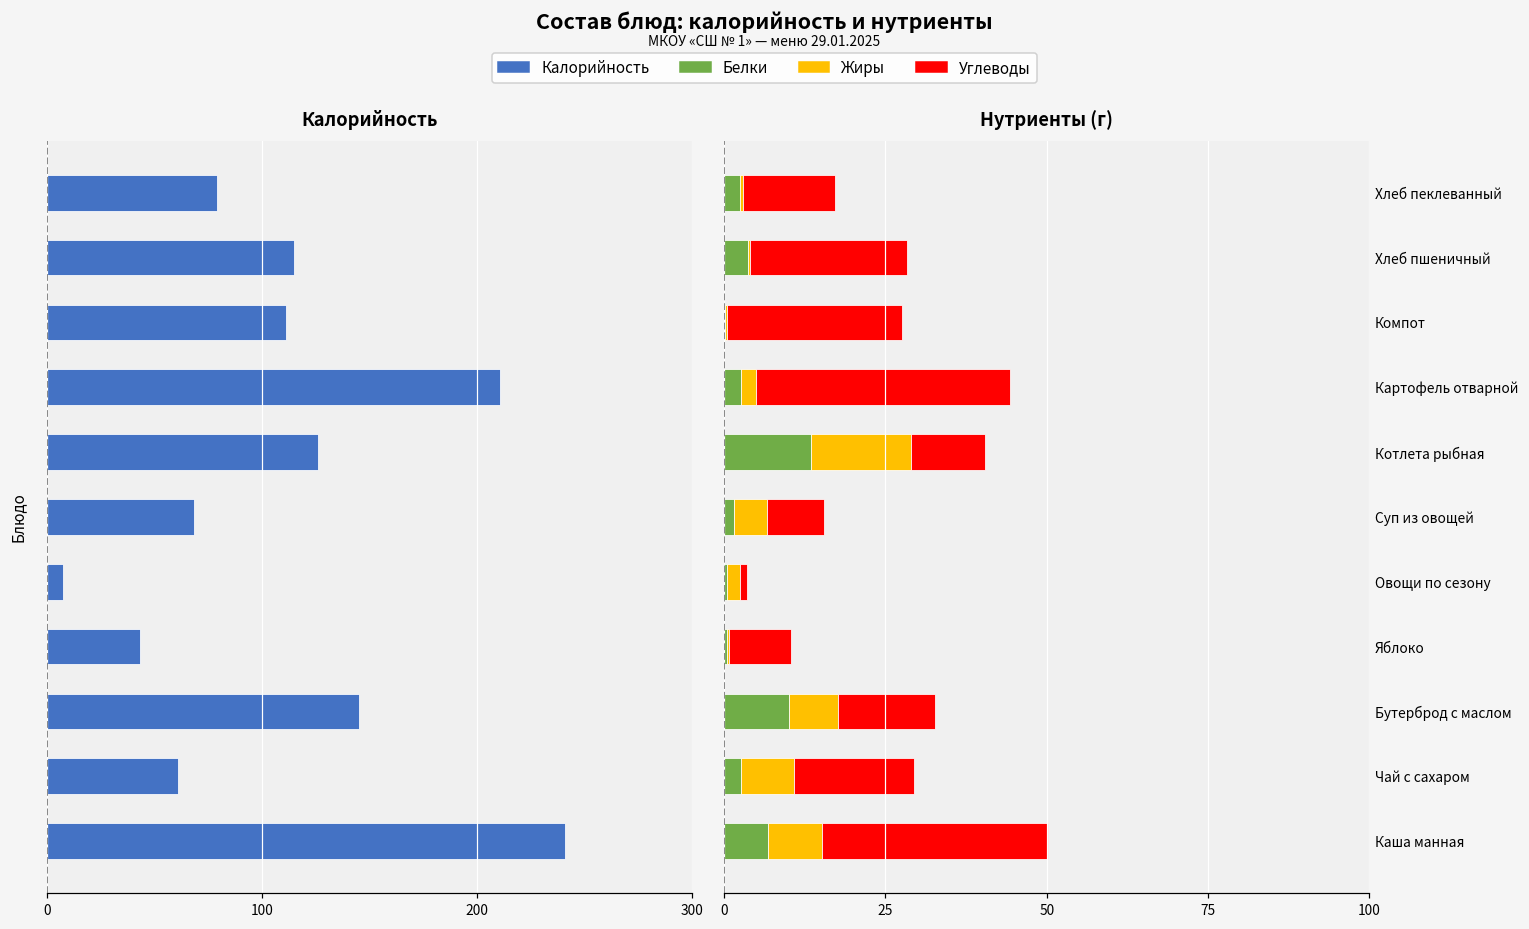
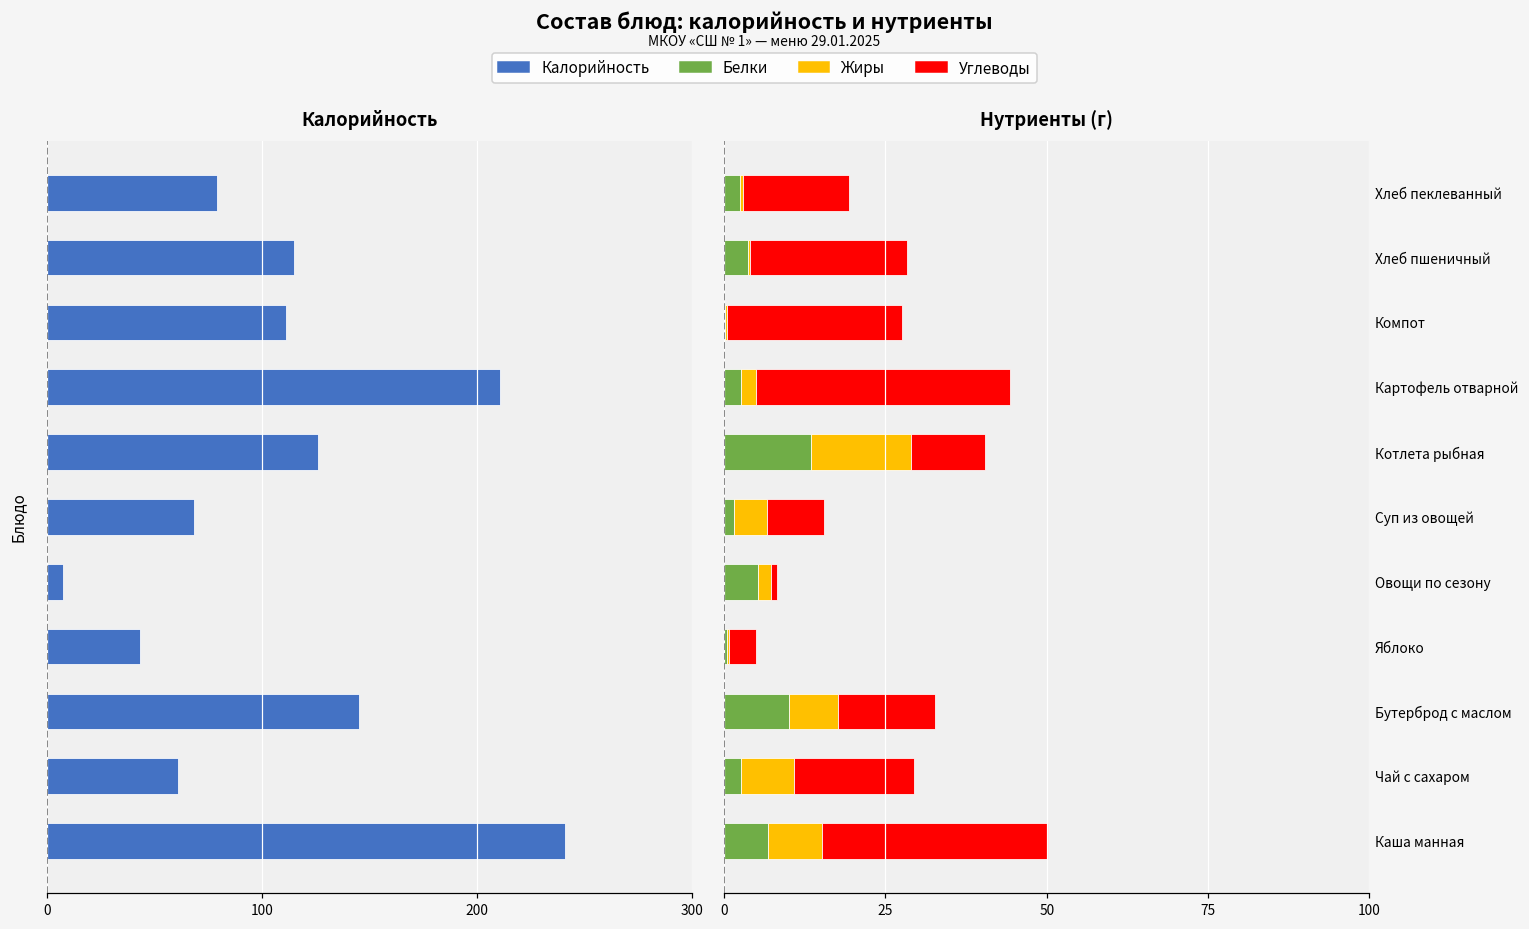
Нутриенты (г), Углеводы, Хлеб пеклеванный: 14 -> 17
Нутриенты (г), Белки, Овощи по сезону: 1 -> 5
Нутриенты (г), Углеводы, Яблоко: 10 -> 4
